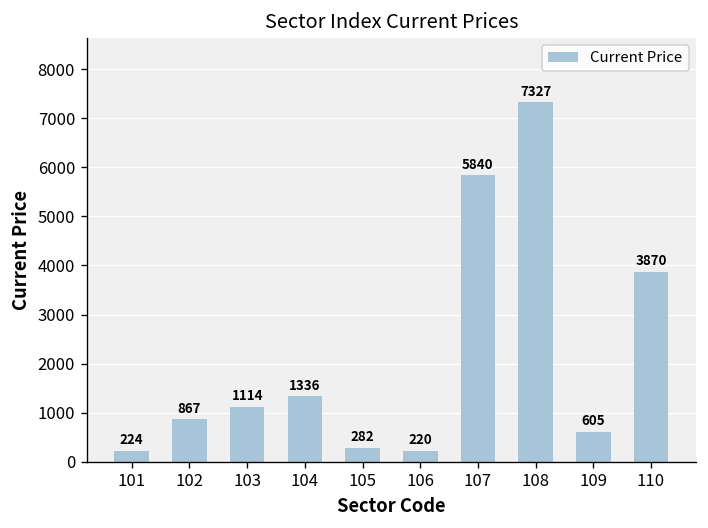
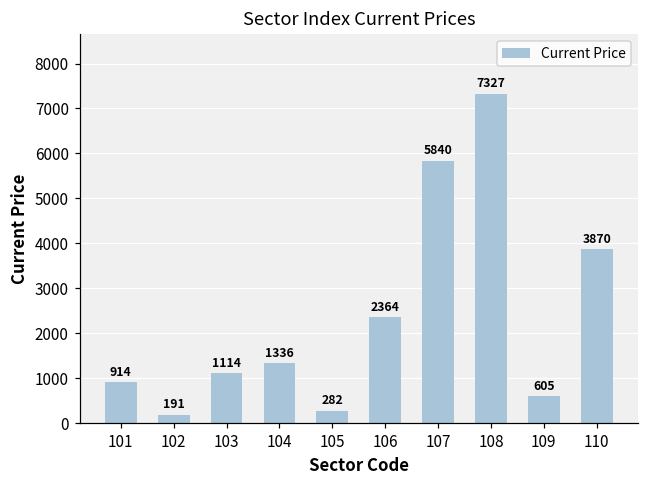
101: 224 -> 914
102: 867 -> 191
106: 220 -> 2364
